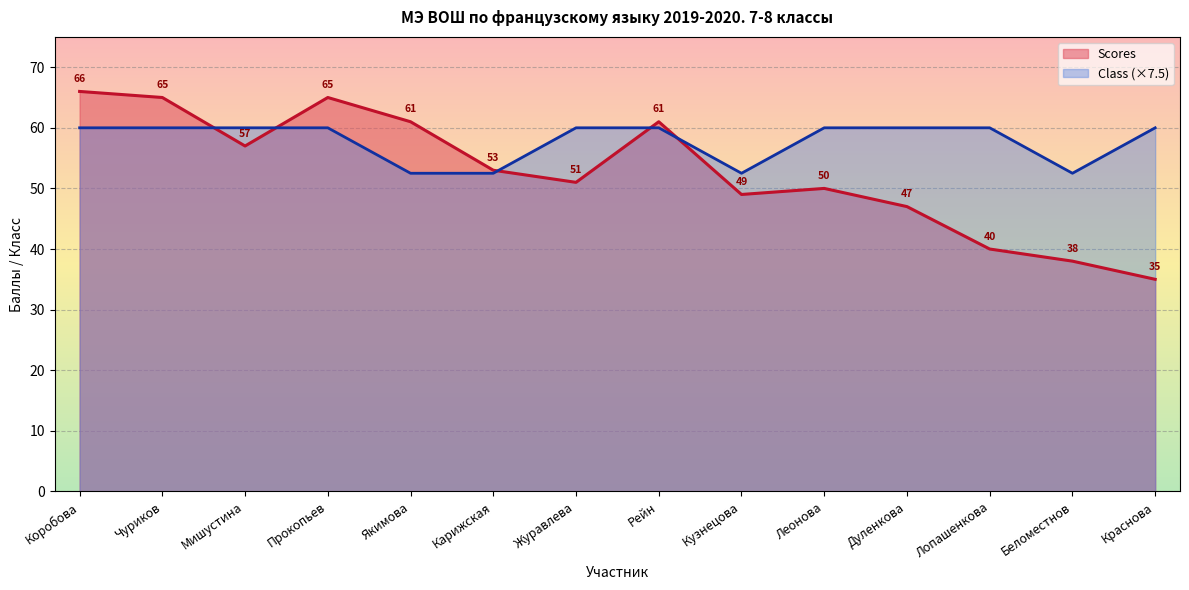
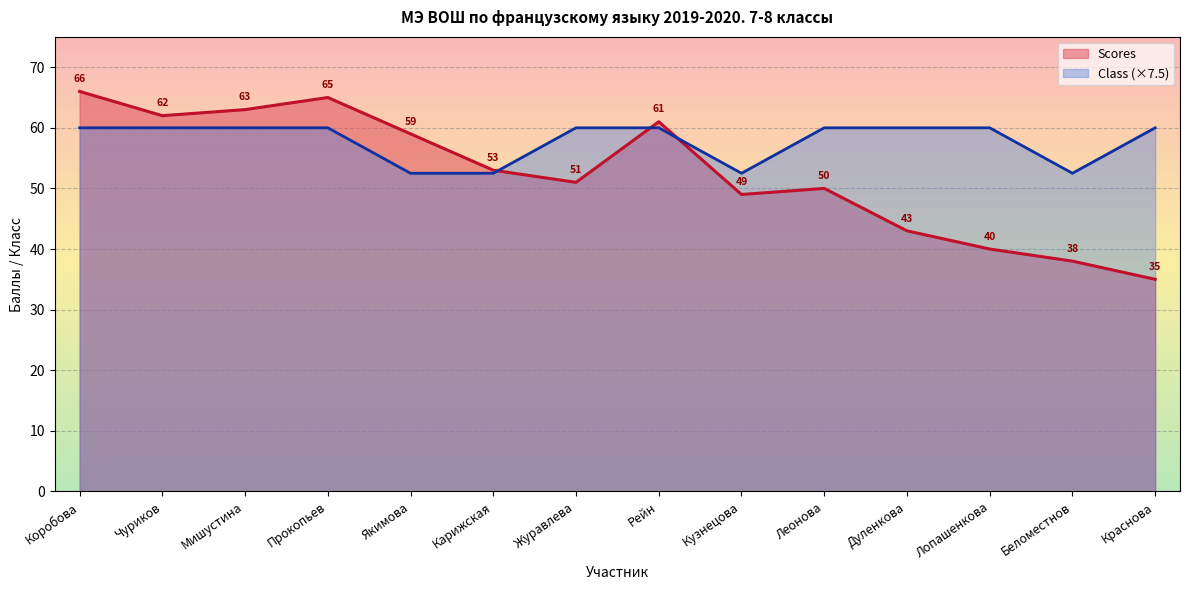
Scores, Чуриков: 65 -> 62
Scores, Мишустина: 57 -> 63
Scores, Якимова: 61 -> 59
Scores, Дуленкова: 47 -> 43
